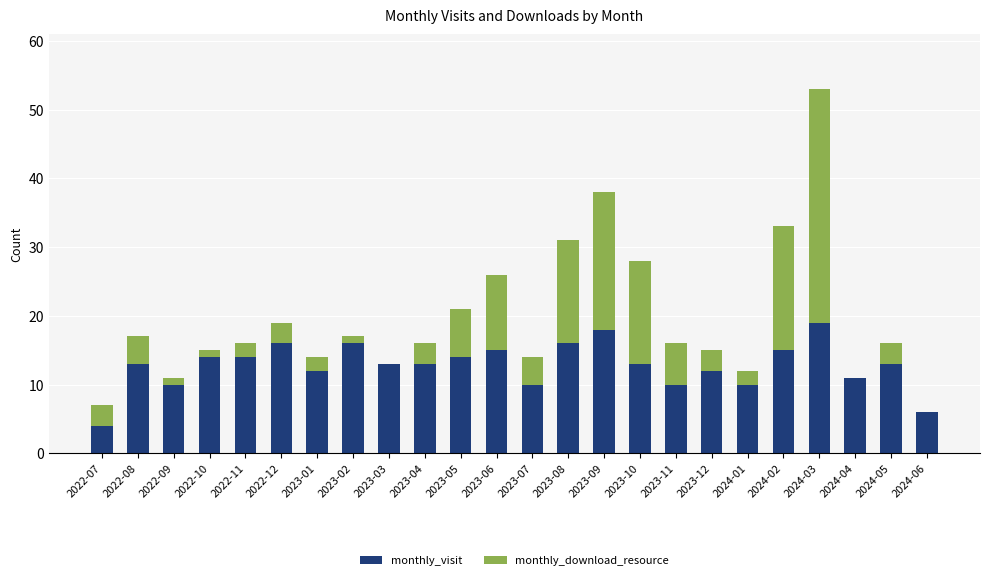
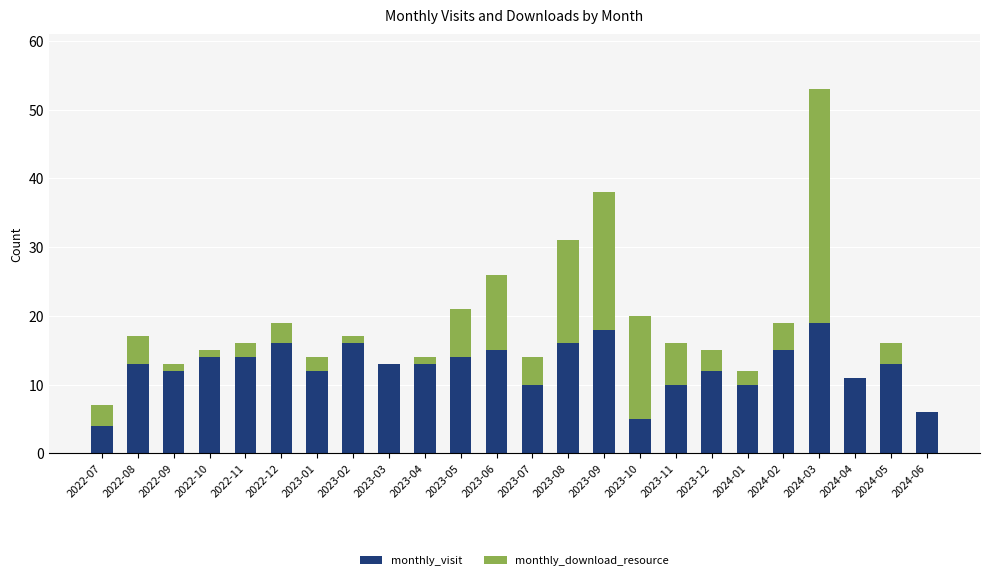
monthly_visit, 2022-09: 10 -> 12
monthly_download_resource, 2023-04: 3 -> 1
monthly_visit, 2023-10: 13 -> 5
monthly_download_resource, 2024-02: 18 -> 4
